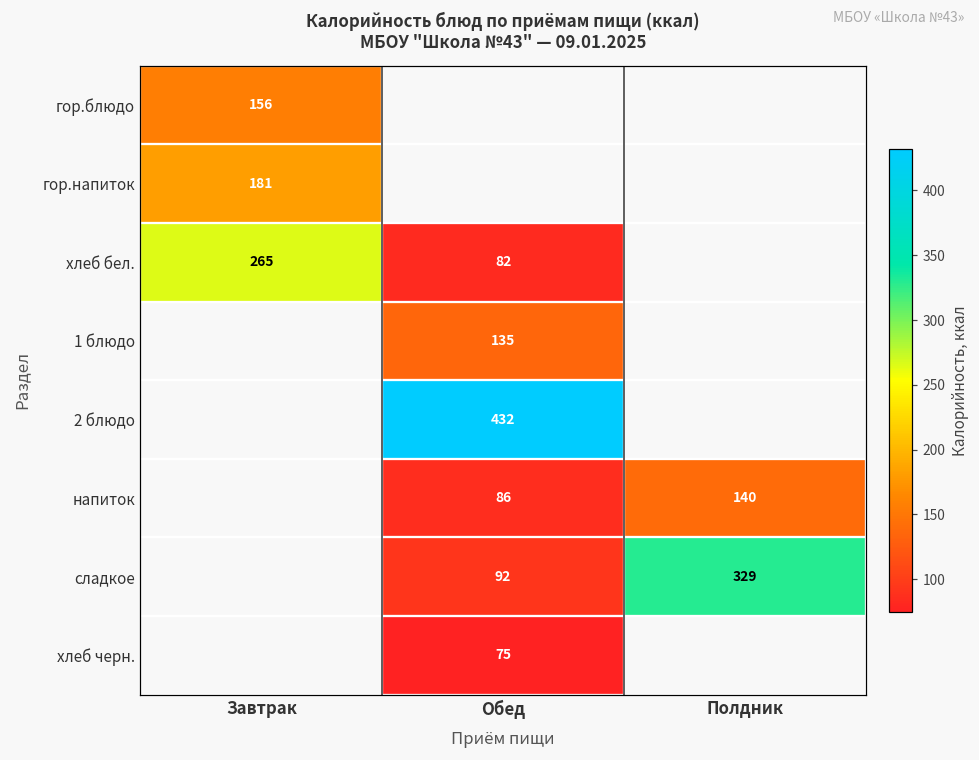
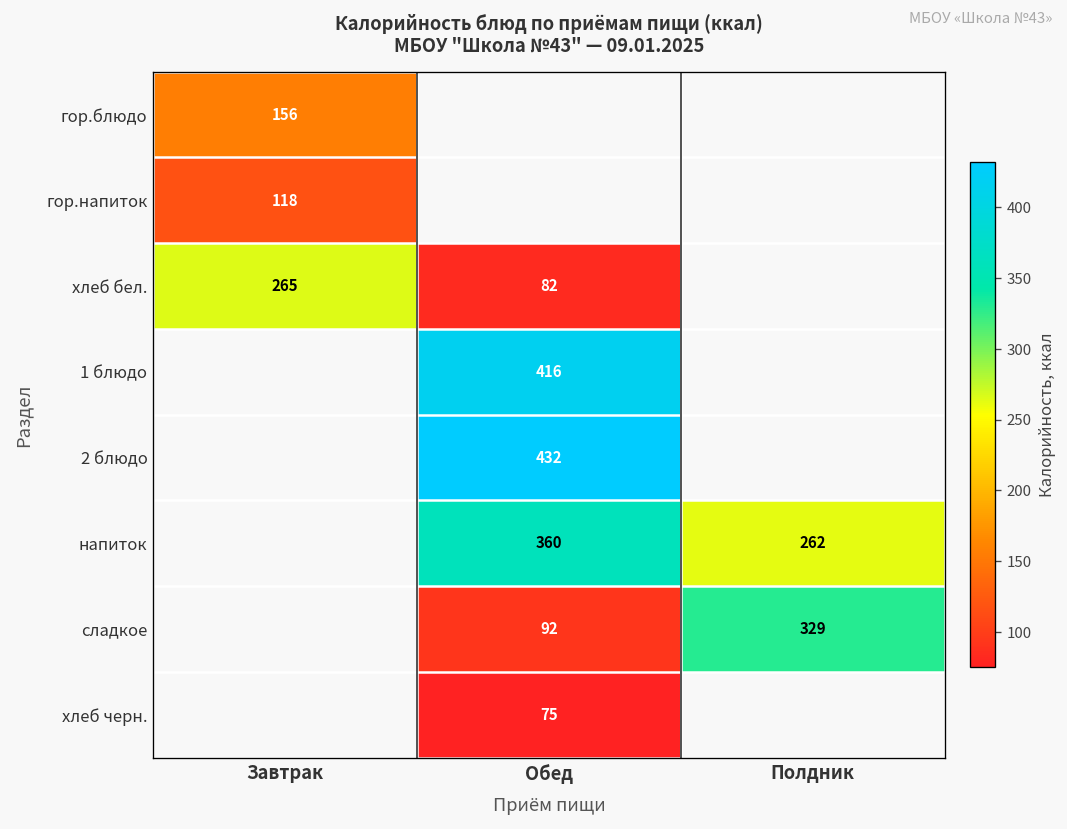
гор.напиток, Завтрак: 181 -> 118
1 блюдо, Обед: 135 -> 416
напиток, Обед: 86 -> 360
напиток, Полдник: 140 -> 262
